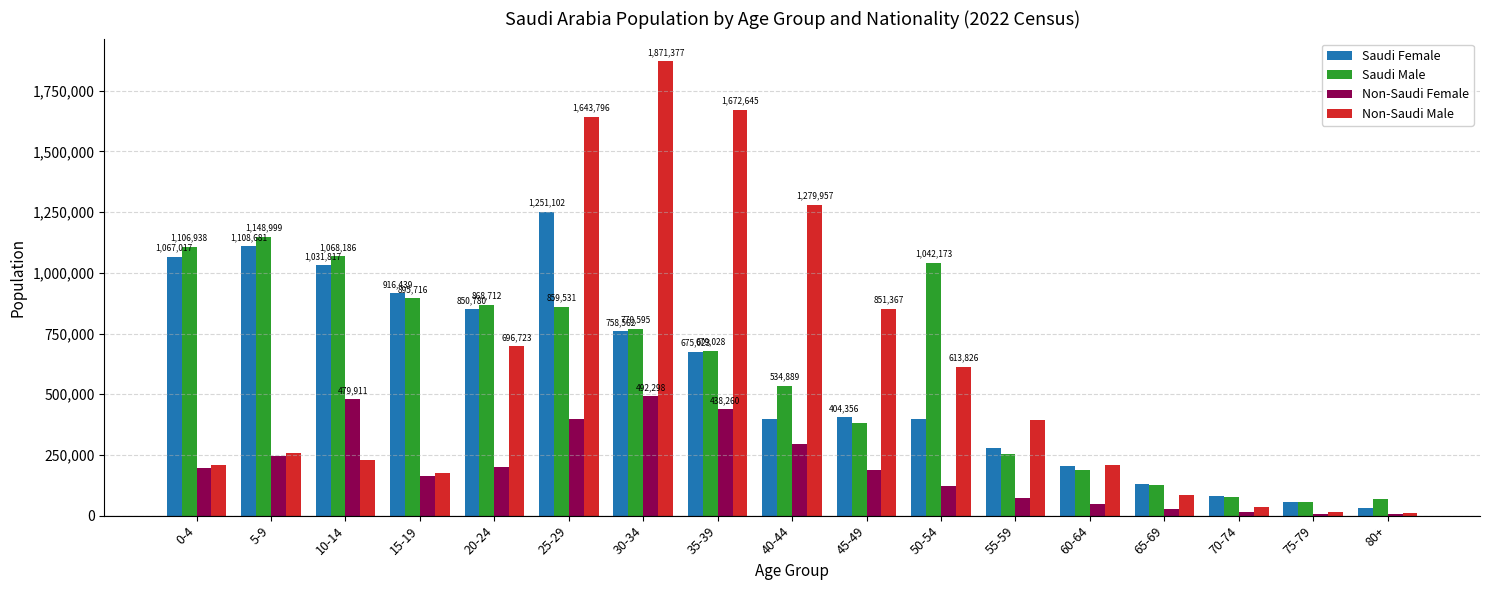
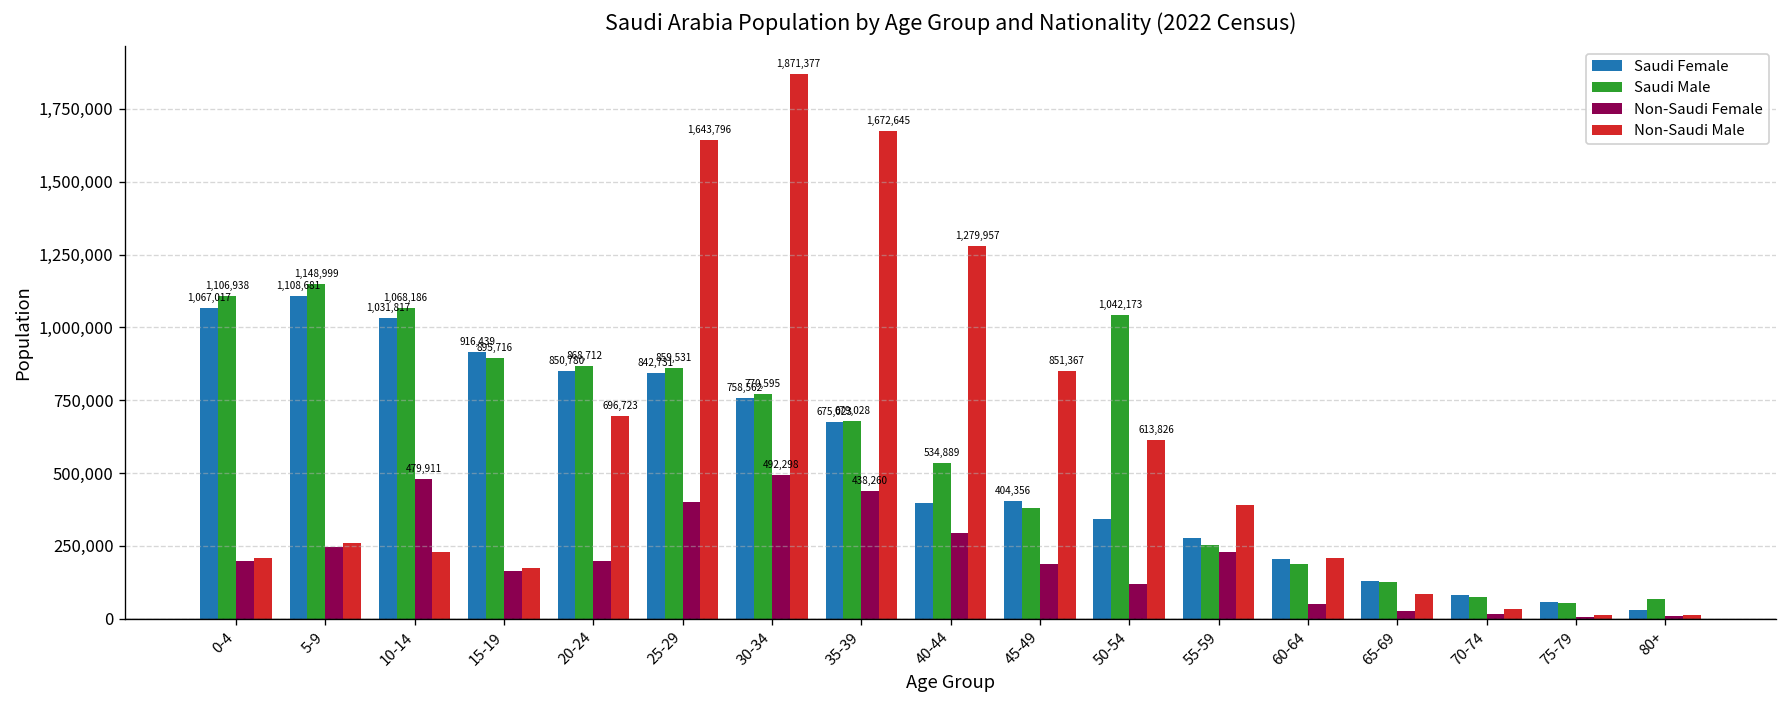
Saudi Female, 25-29: 1,251,102 -> 842,731
Saudi Female, 50-54: 400,000 -> 340,000
Non-Saudi Female, 55-59: 70,000 -> 230,000
